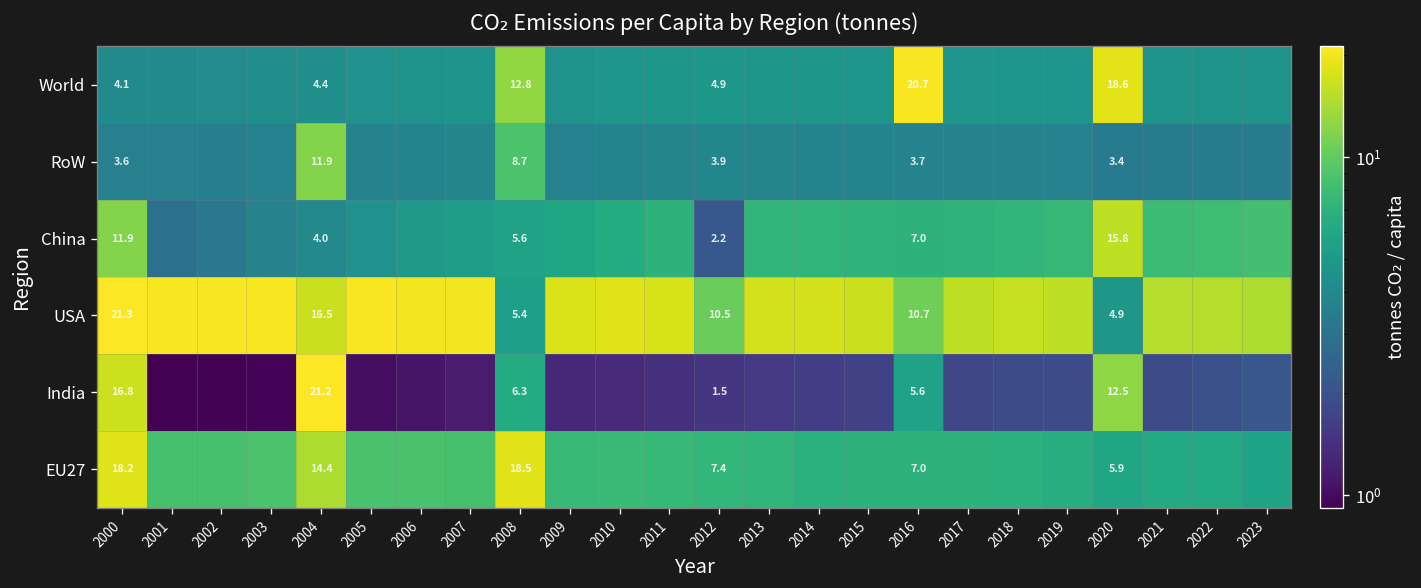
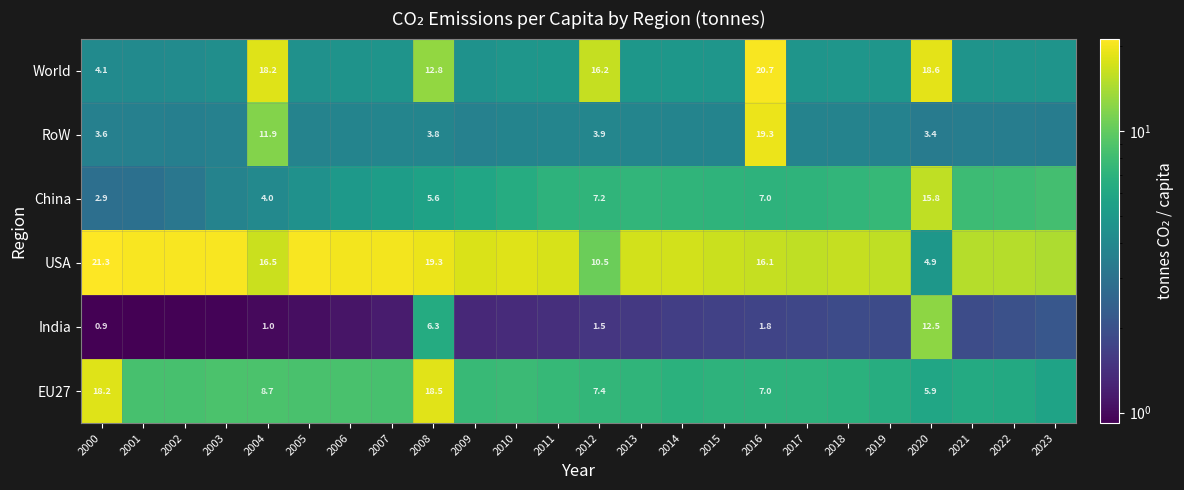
World, 2004: 4.4 -> 18.2
World, 2012: 4.9 -> 16.2
RoW, 2008: 8.7 -> 3.8
RoW, 2016: 3.7 -> 19.3
China, 2000: 11.9 -> 2.9
China, 2012: 2.2 -> 7.2
USA, 2008: 5.4 -> 19.3
USA, 2016: 10.7 -> 16.1
India, 2000: 16.8 -> 0.9
India, 2004: 21.2 -> 1.0
India, 2016: 5.6 -> 1.8
EU27, 2004: 14.4 -> 8.7
